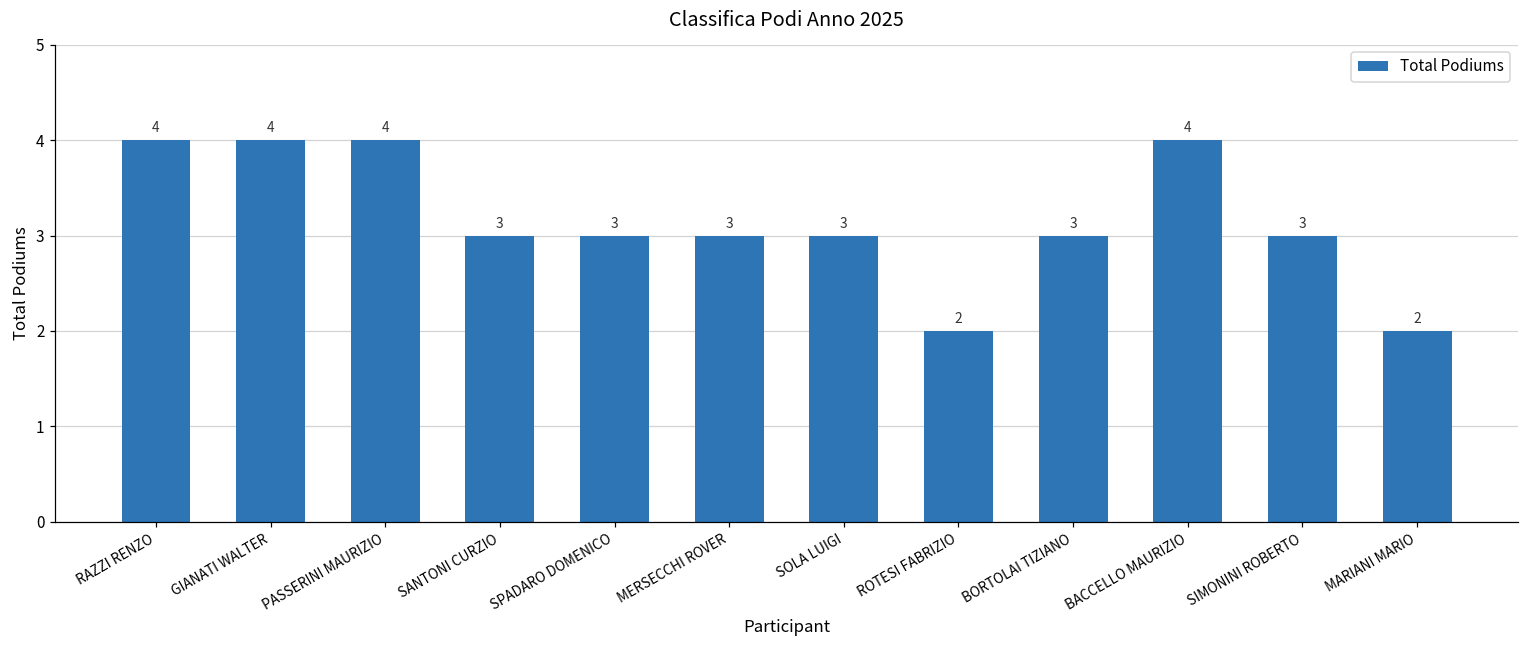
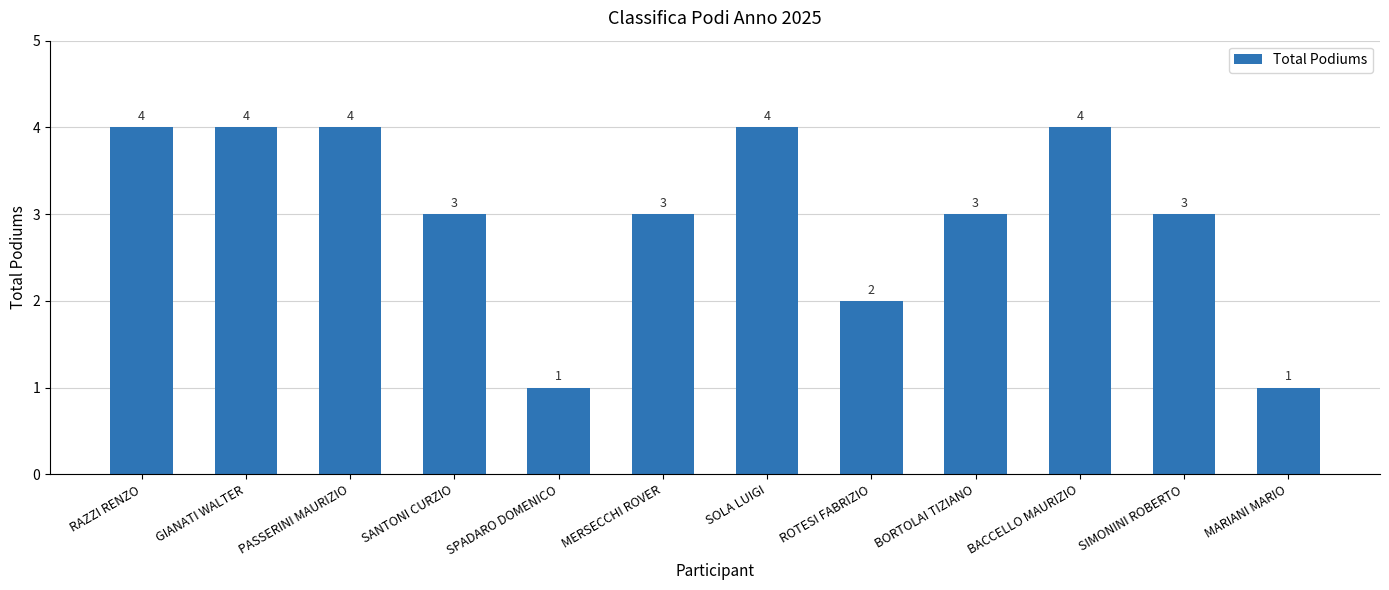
SPADARO DOMENICO: 3 -> 1
SOLA LUIGI: 3 -> 4
MARIANI MARIO: 2 -> 1
